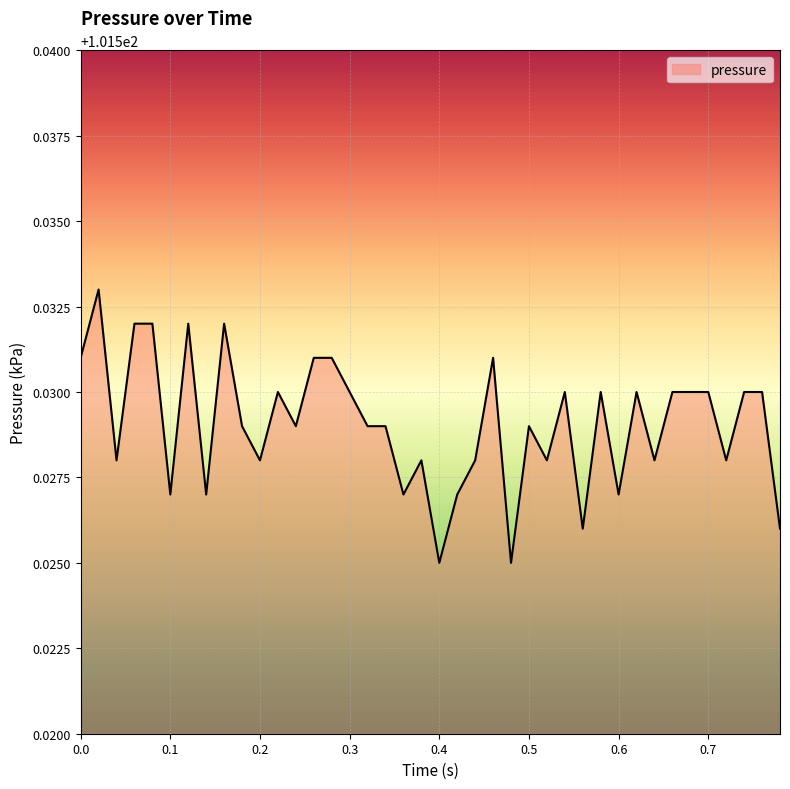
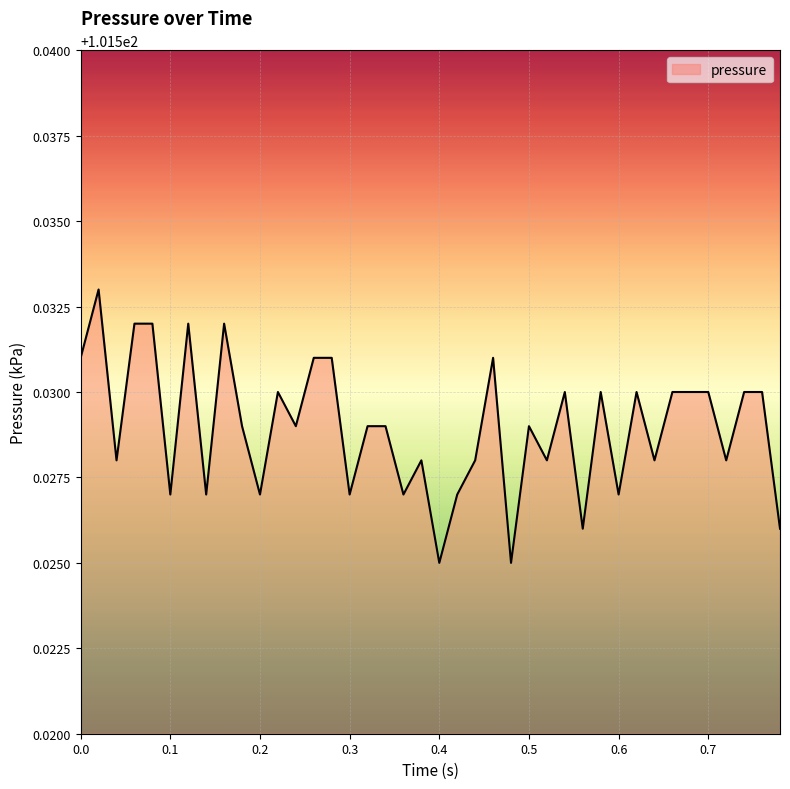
0.2: 101.528 -> 101.527
0.3: 101.530 -> 101.527
